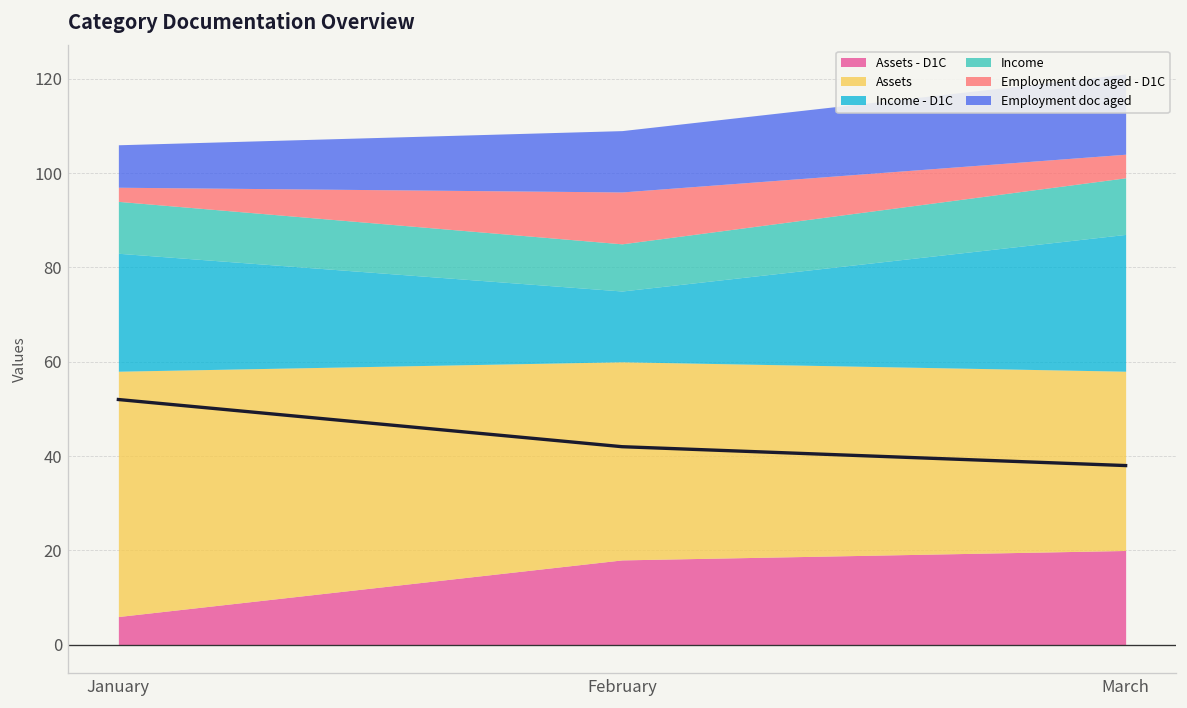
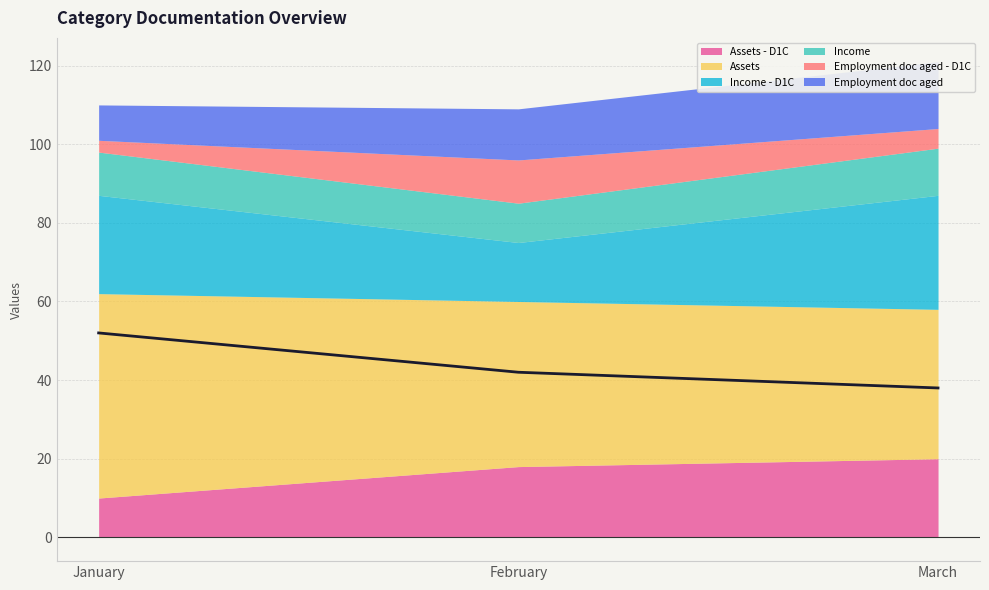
Assets - D1C, January: 6 -> 10
